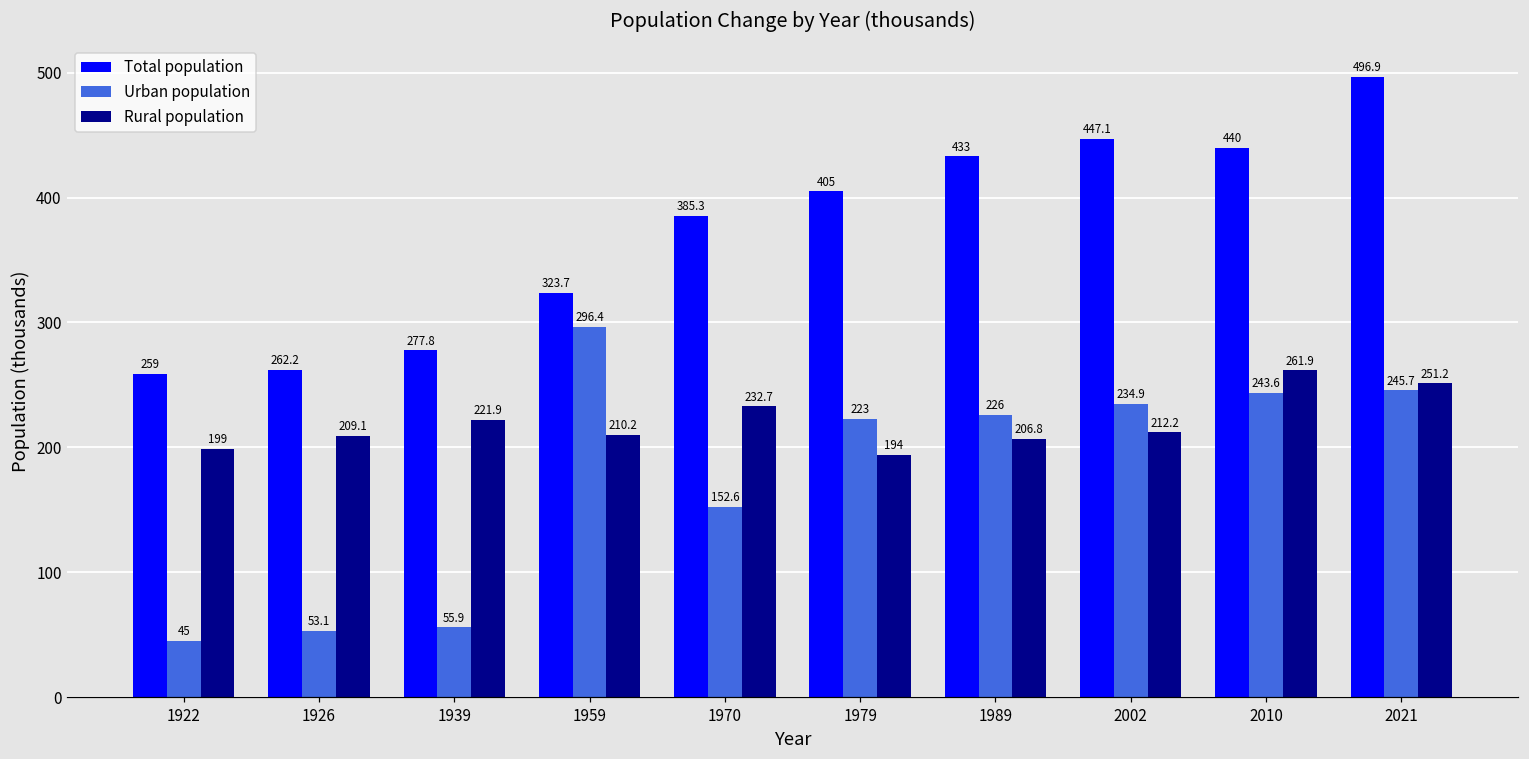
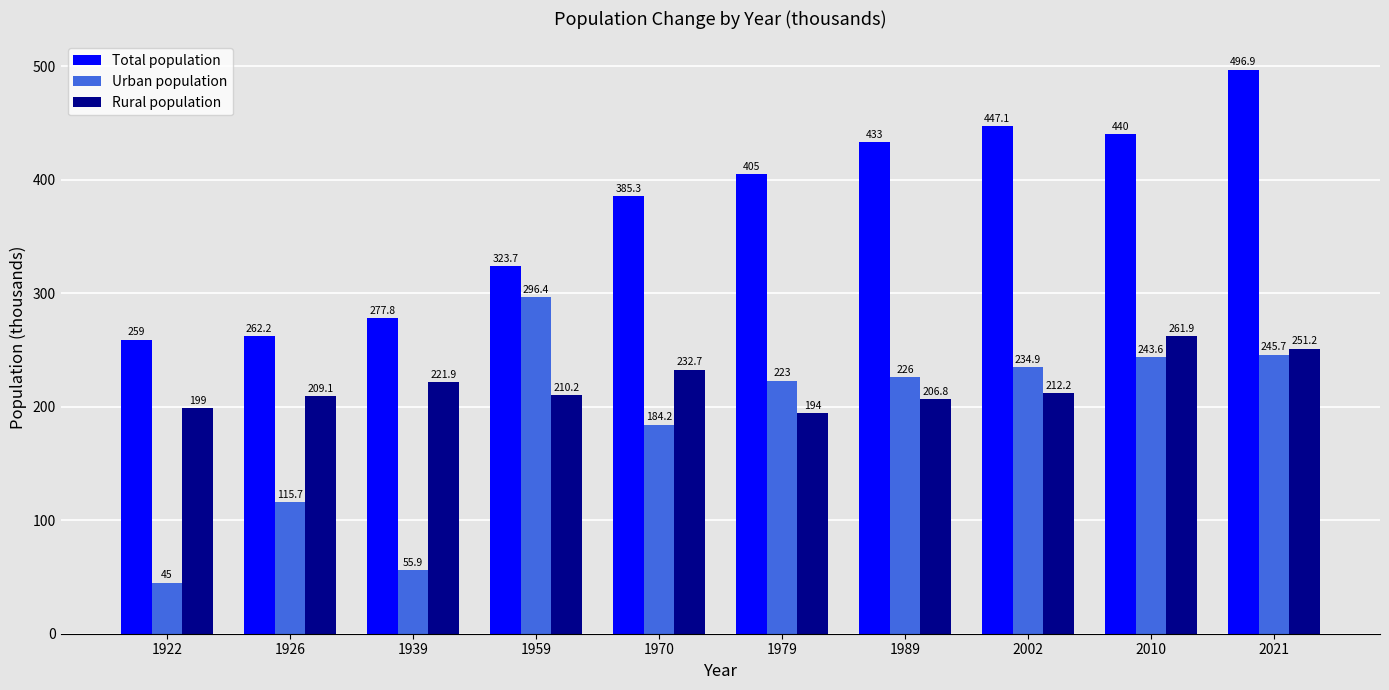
Urban population, 1926: 53.1 -> 115.7
Urban population, 1970: 152.6 -> 184.2
